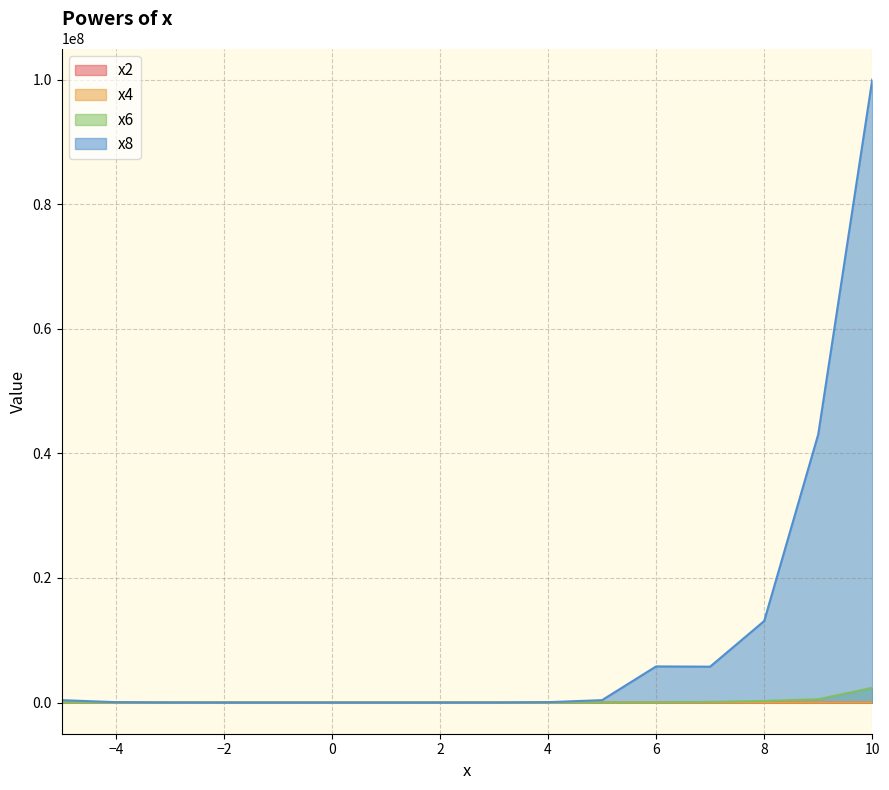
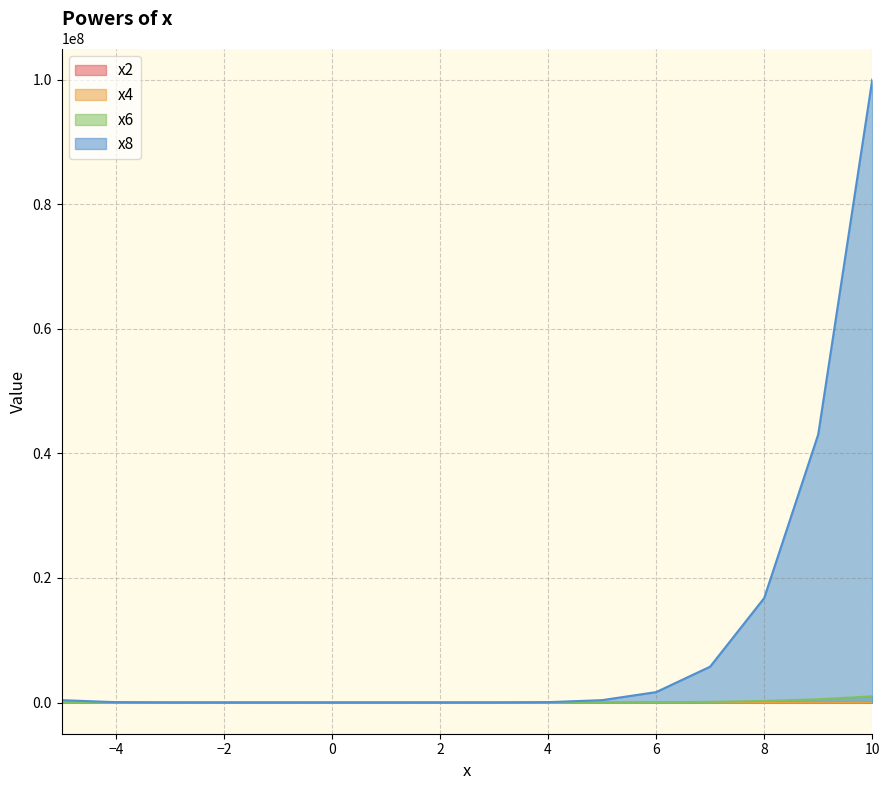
x8, 6: 6000000 -> 2000000
x8, 8: 13000000 -> 17000000
x6, 10: 2000000 -> 1000000
